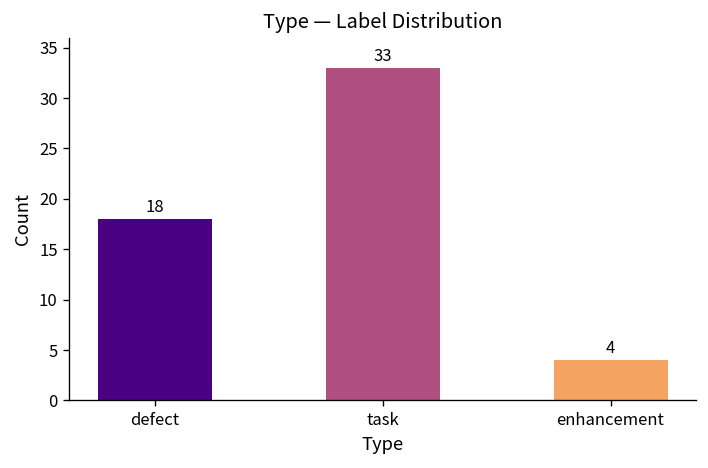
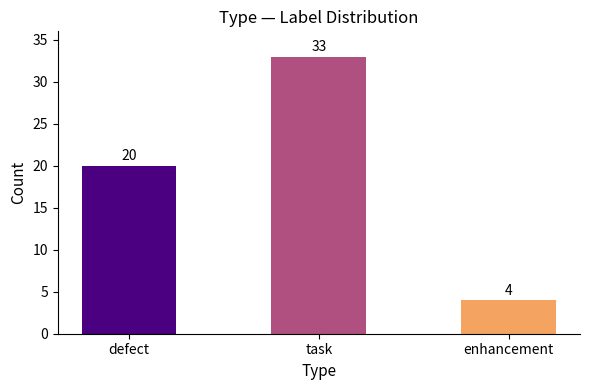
defect: 18 -> 20
